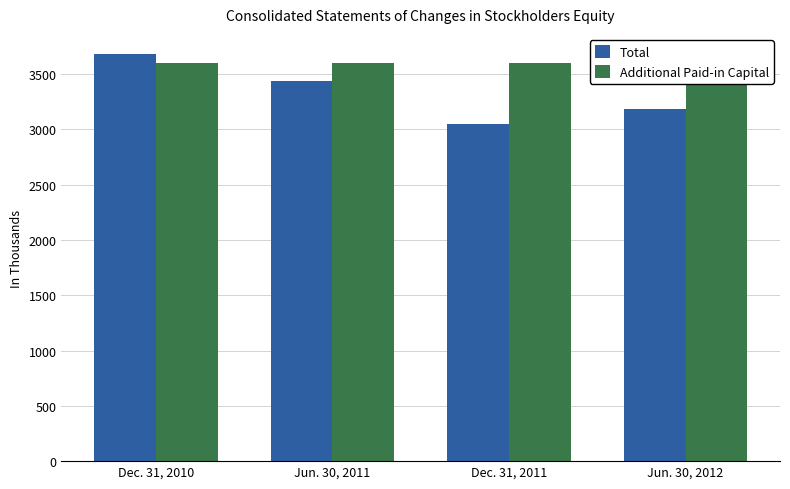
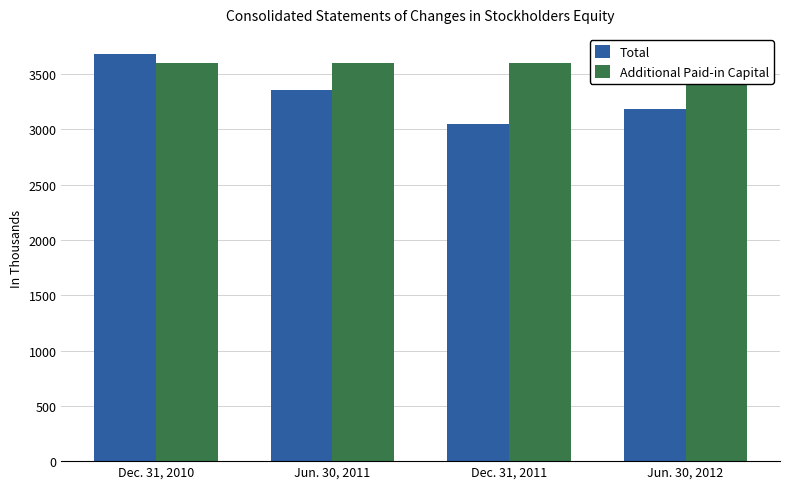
Total, Jun. 30, 2011: 3430 -> 3360
